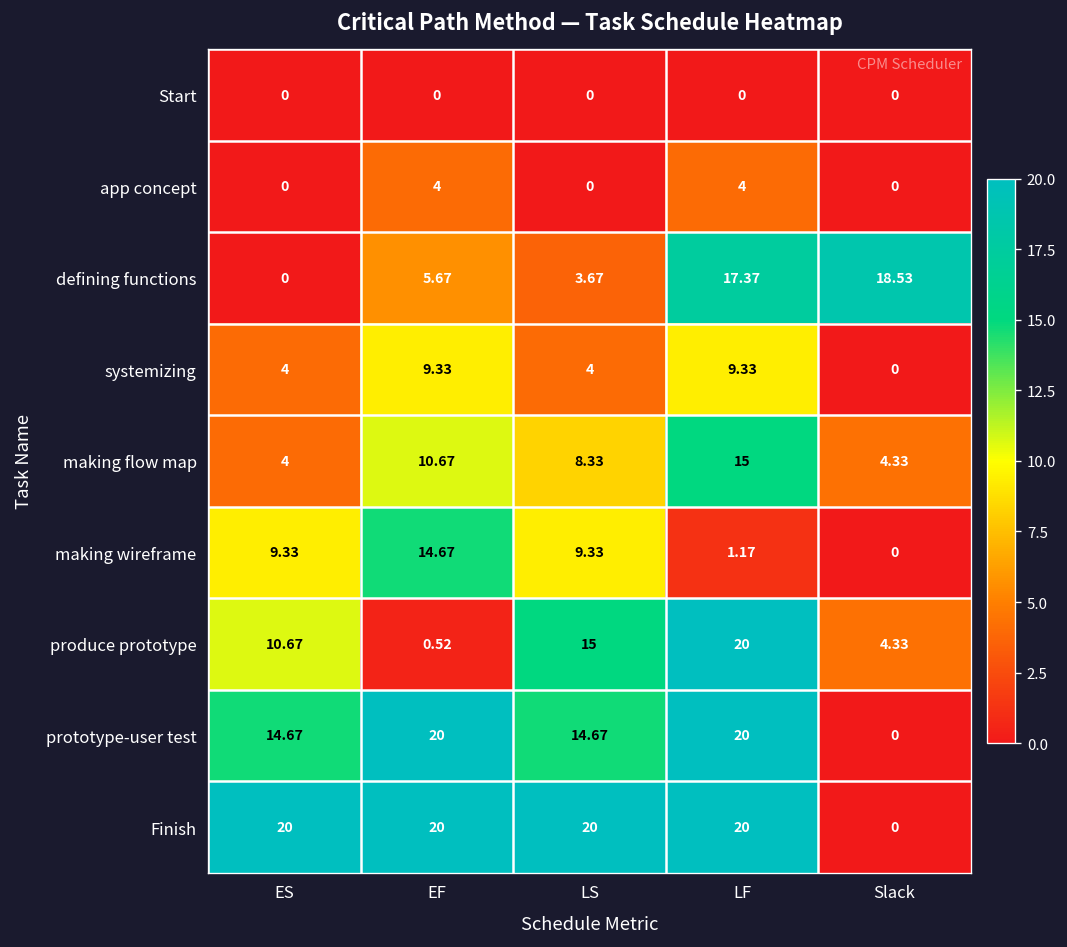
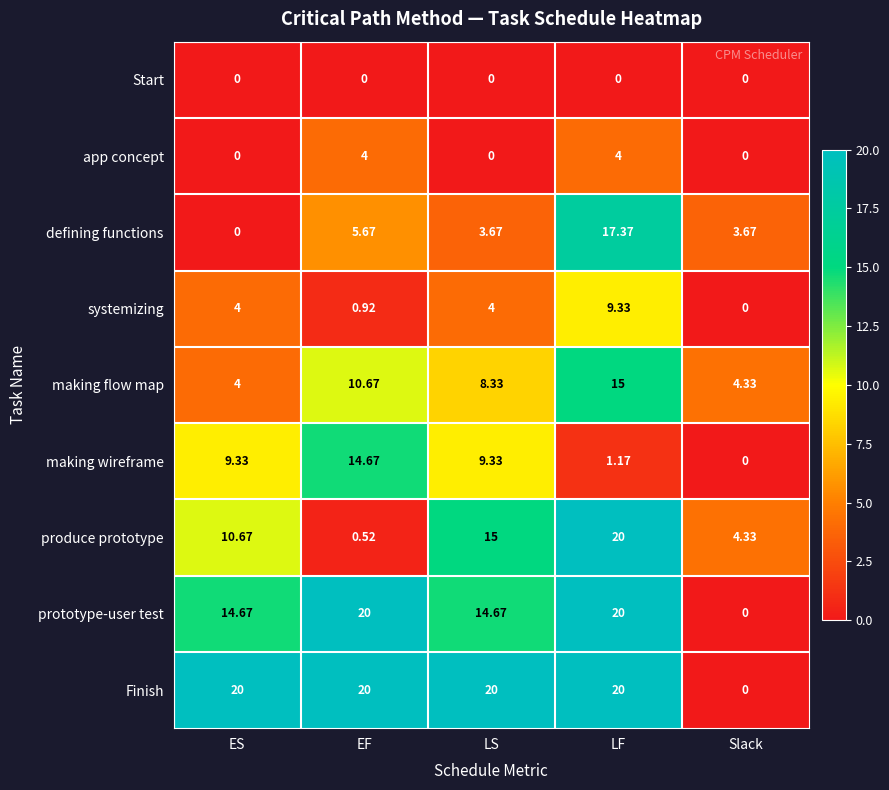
defining functions, Slack: 18.53 -> 3.67
systemizing, EF: 9.33 -> 0.92
